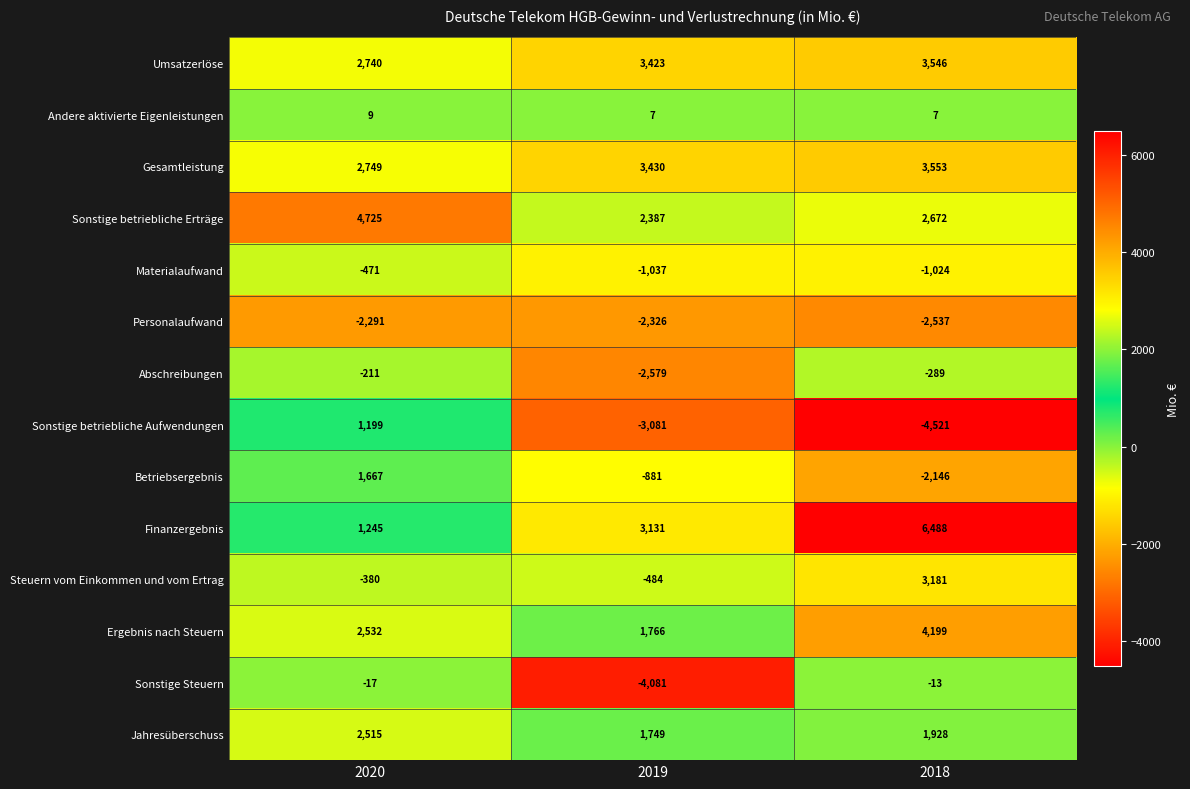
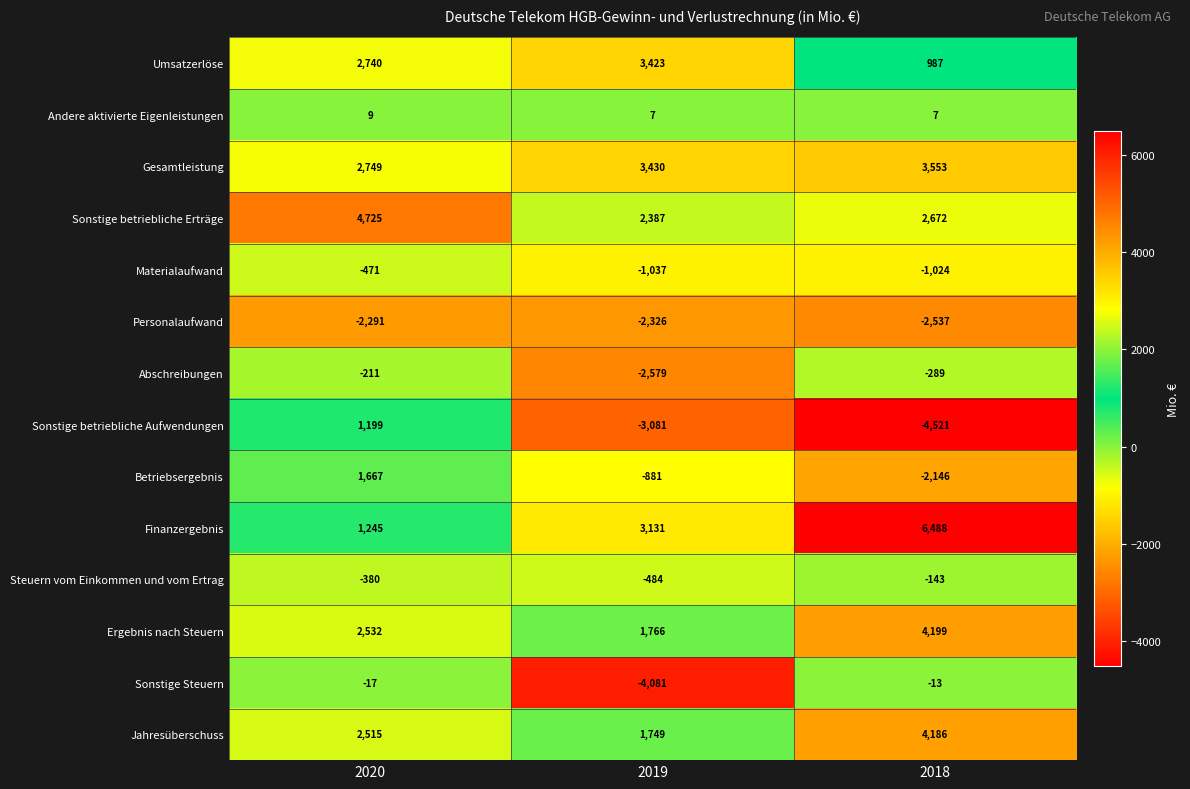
Umsatzerlöse, 2018: 3,546 -> 987
Steuern vom Einkommen und vom Ertrag, 2018: 3,181 -> -143
Jahresüberschuss, 2018: 1,928 -> 4,186
